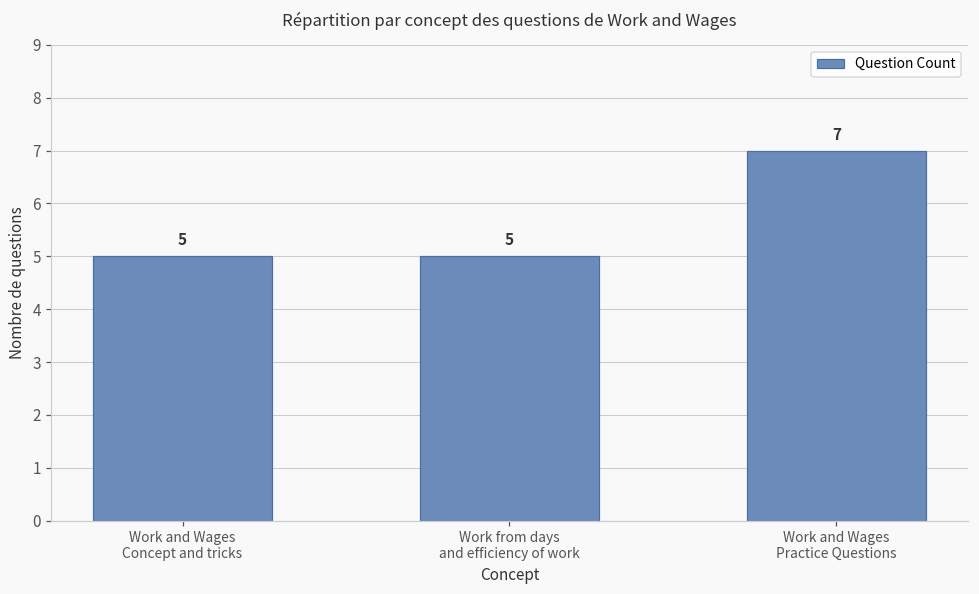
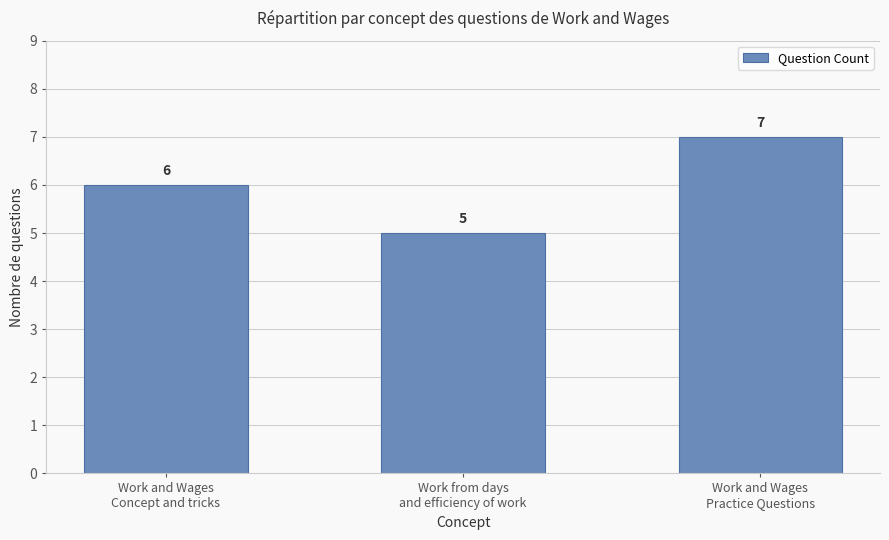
Work and Wages Concept and tricks: 5 -> 6
